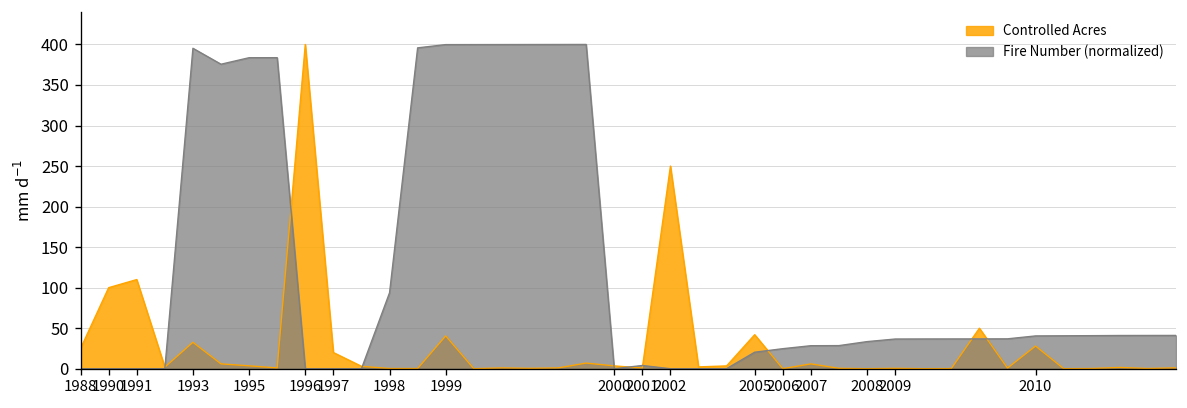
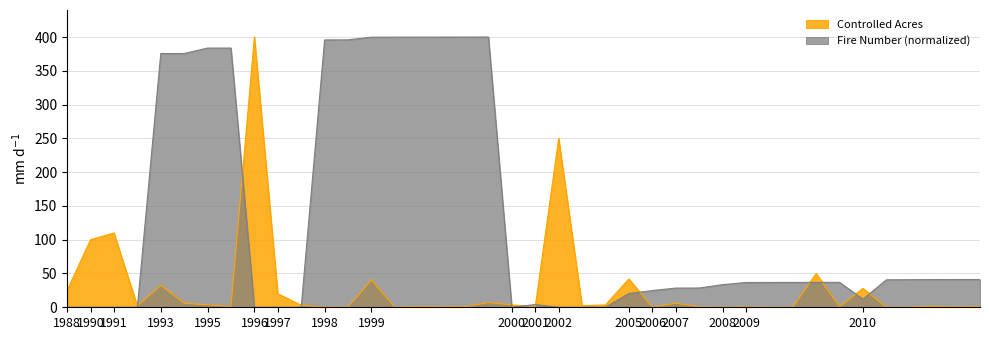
Fire Number (normalized), 1993: 400 -> 380
Fire Number (normalized), 1998: 90 -> 400
Fire Number (normalized), 2010: 40 -> 10
